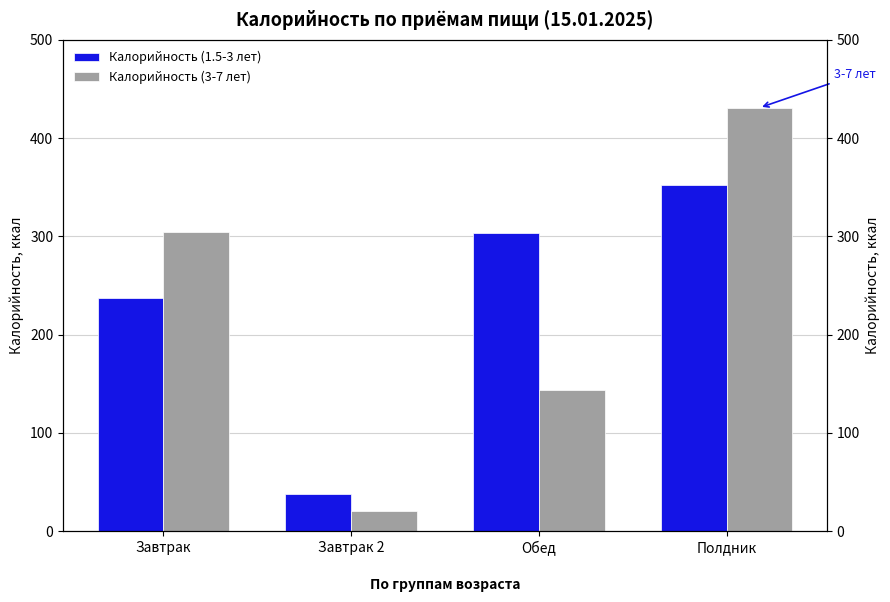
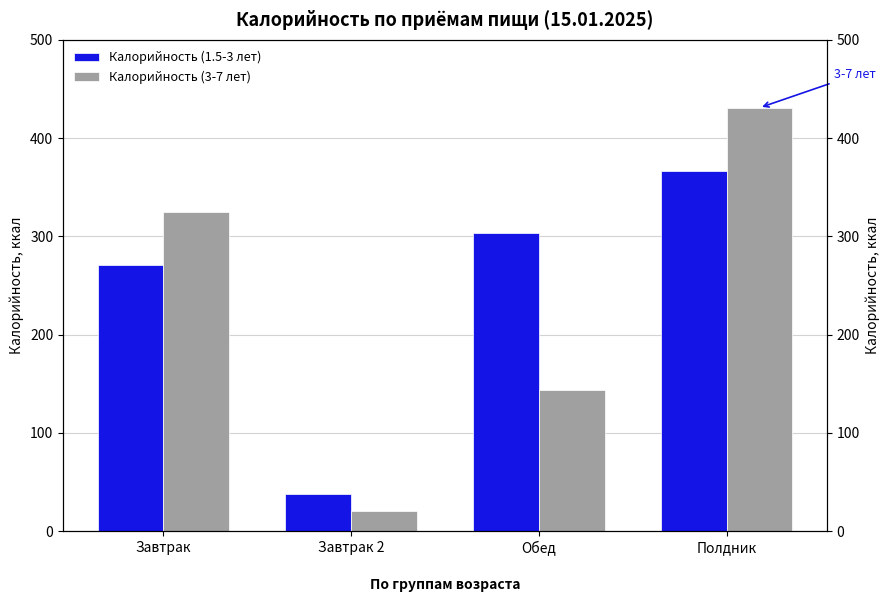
Калорийность (1.5-3 лет), Завтрак: 240 -> 270
Калорийность (3-7 лет), Завтрак: 300 -> 320
Калорийность (1.5-3 лет), Полдник: 350 -> 370
